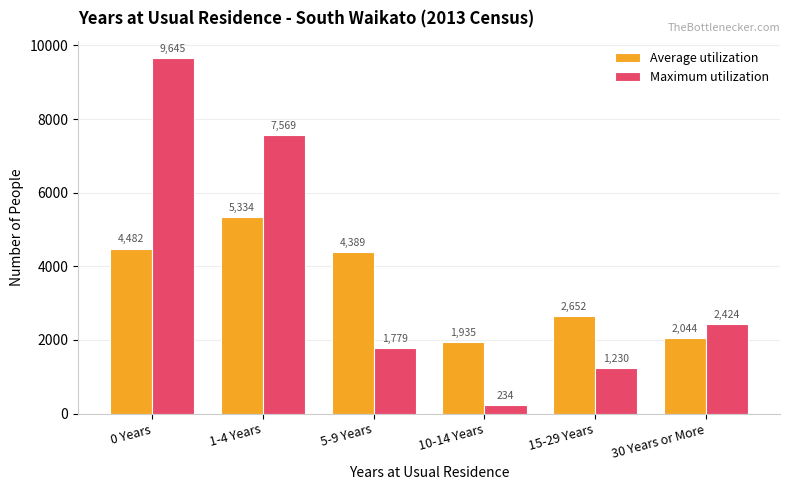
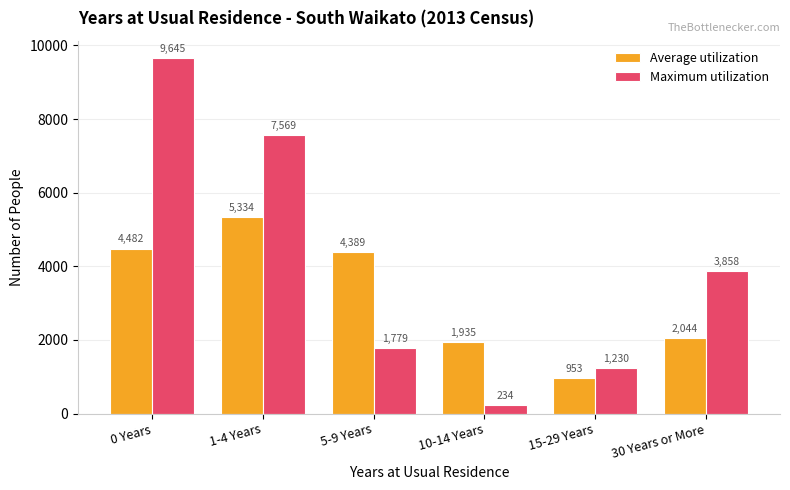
Average utilization, 15-29 Years: 2,652 -> 953
Maximum utilization, 30 Years or More: 2,424 -> 3,858
